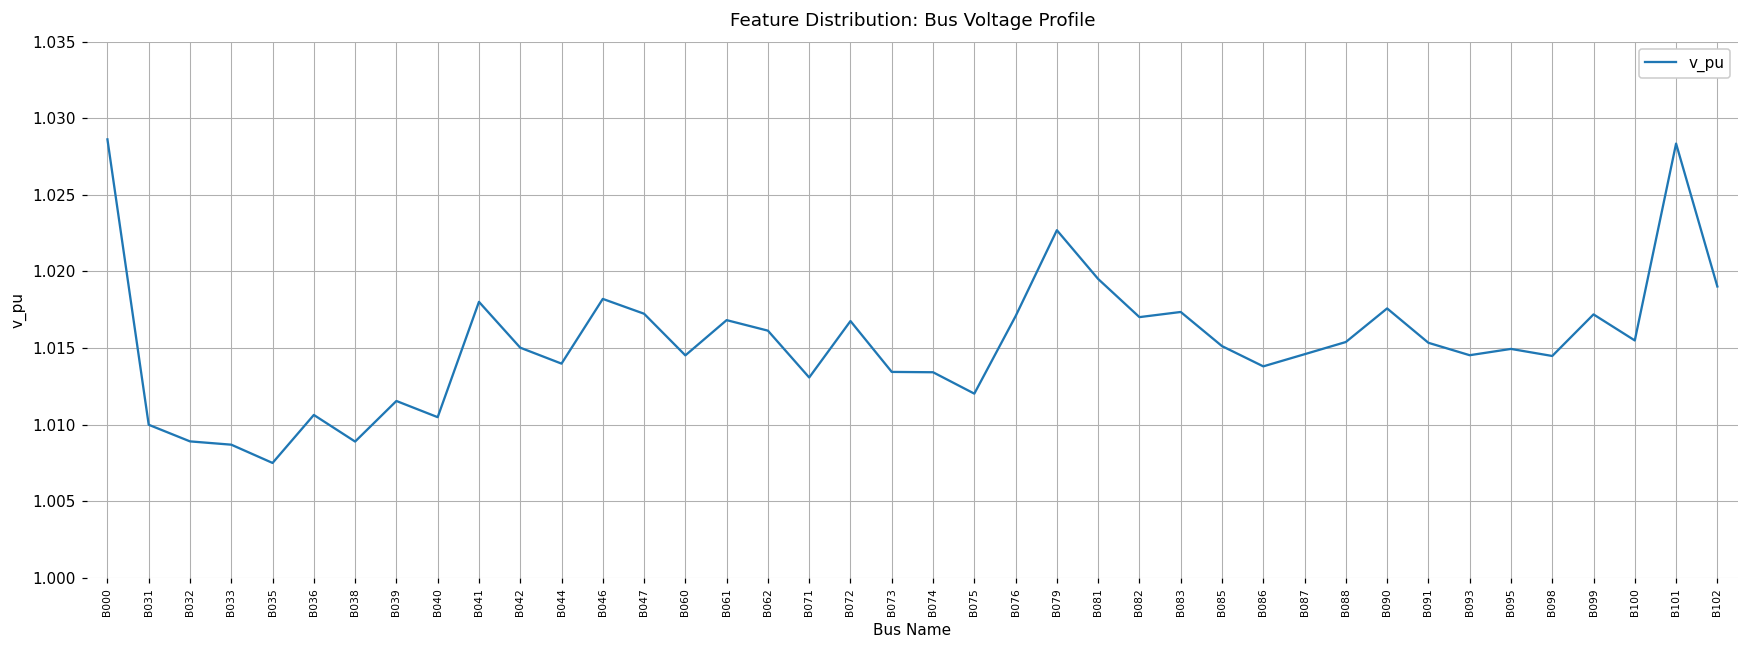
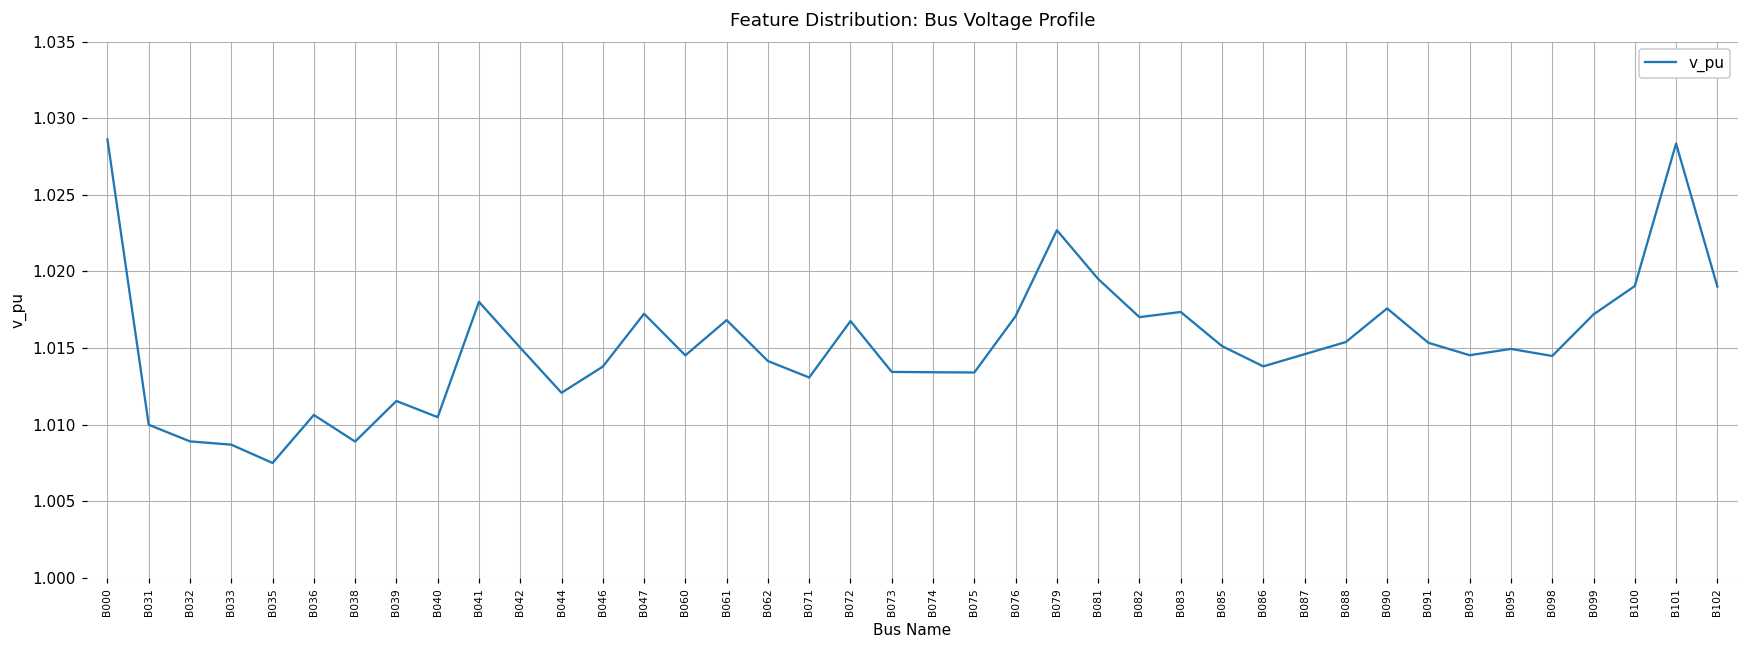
B044: 1.0140 -> 1.0121
B046: 1.0182 -> 1.0138
B062: 1.0161 -> 1.0142
B075: 1.0120 -> 1.0134
B100: 1.0155 -> 1.0190
